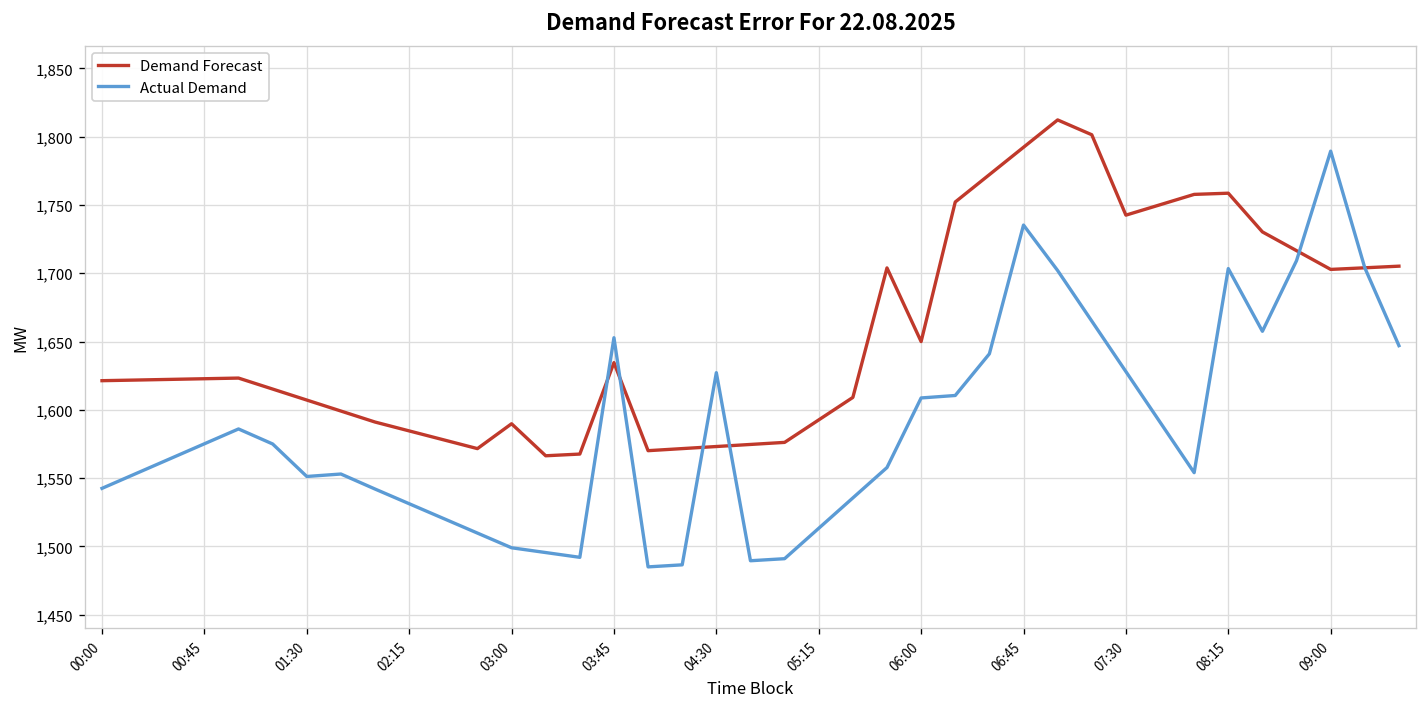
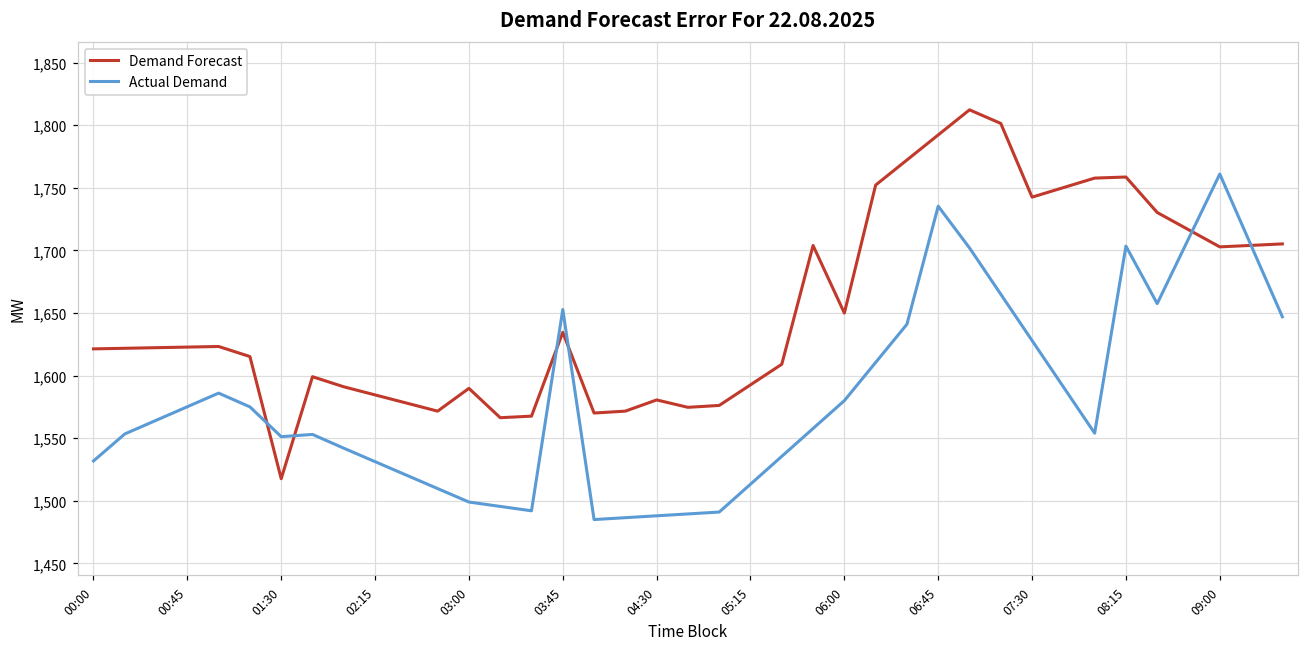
Actual Demand, 00:00: 1,543 -> 1,532
Demand Forecast, 01:30: 1,607 -> 1,518
Demand Forecast, 04:30: 1,573 -> 1,581
Actual Demand, 04:30: 1,627 -> 1,488
Actual Demand, 06:00: 1,609 -> 1,580
Actual Demand, 09:00: 1,789 -> 1,761
